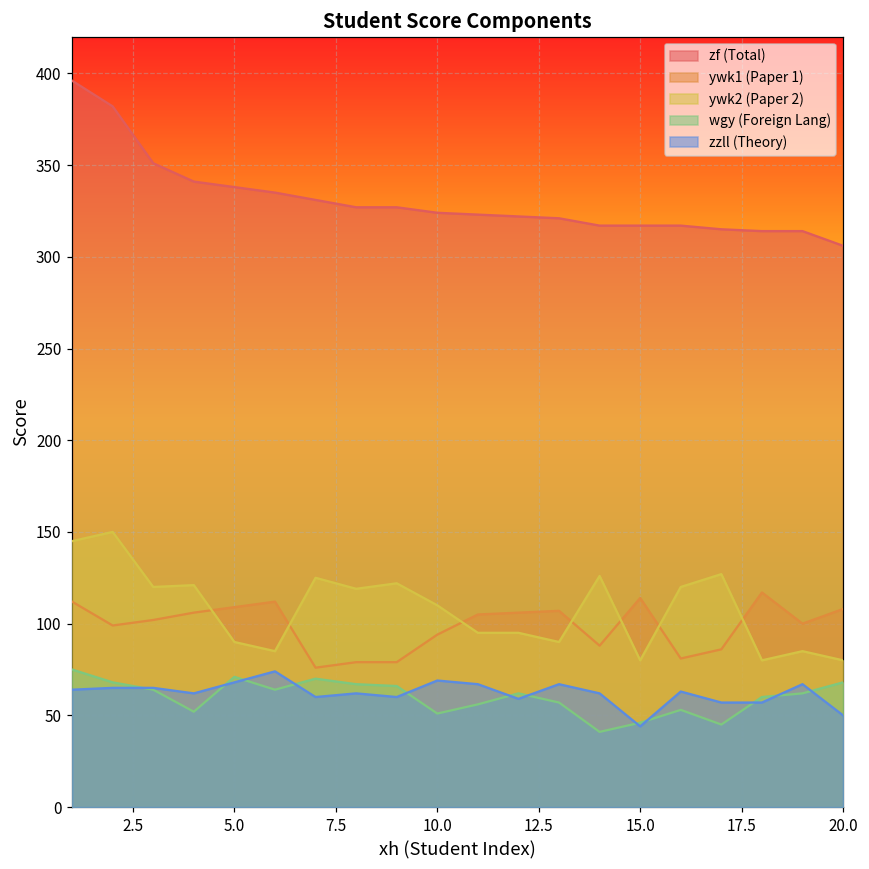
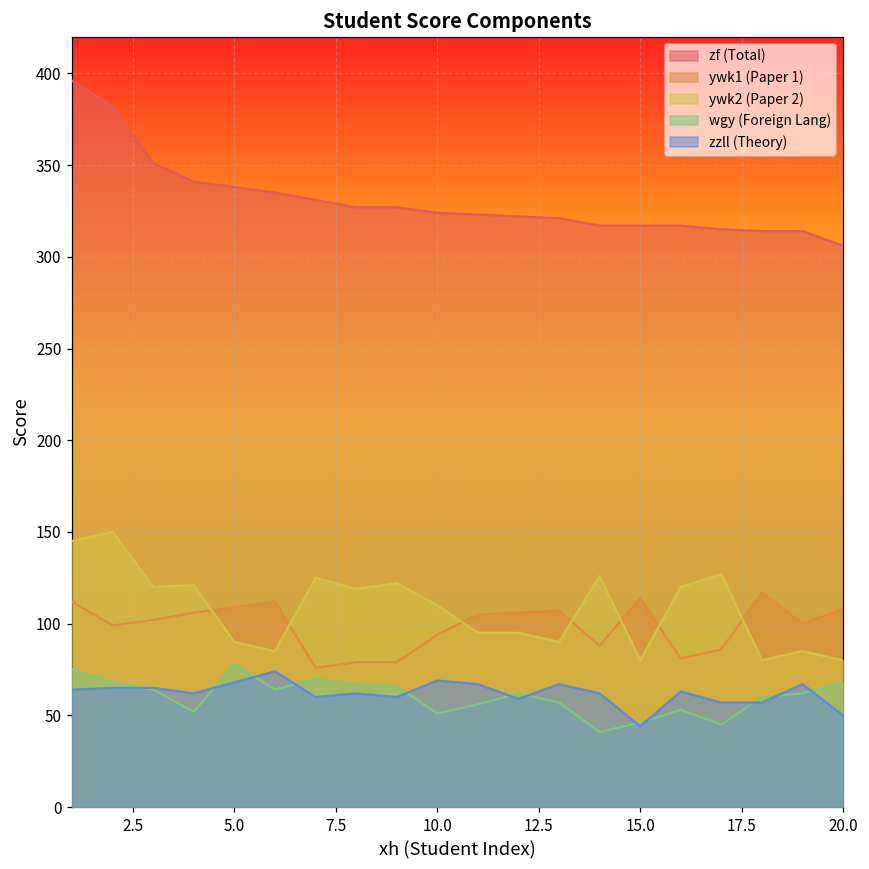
wgy (Foreign Lang), 5.0: 71 -> 78
